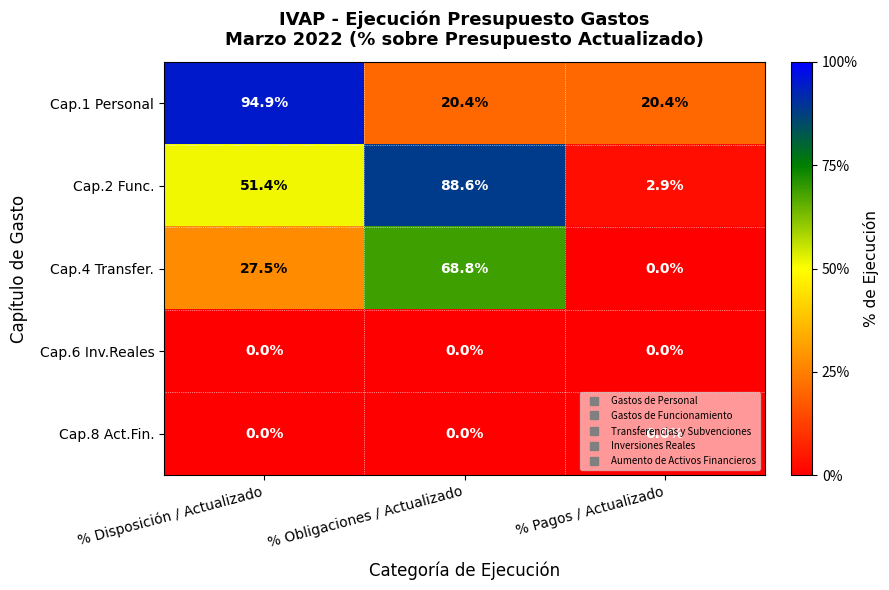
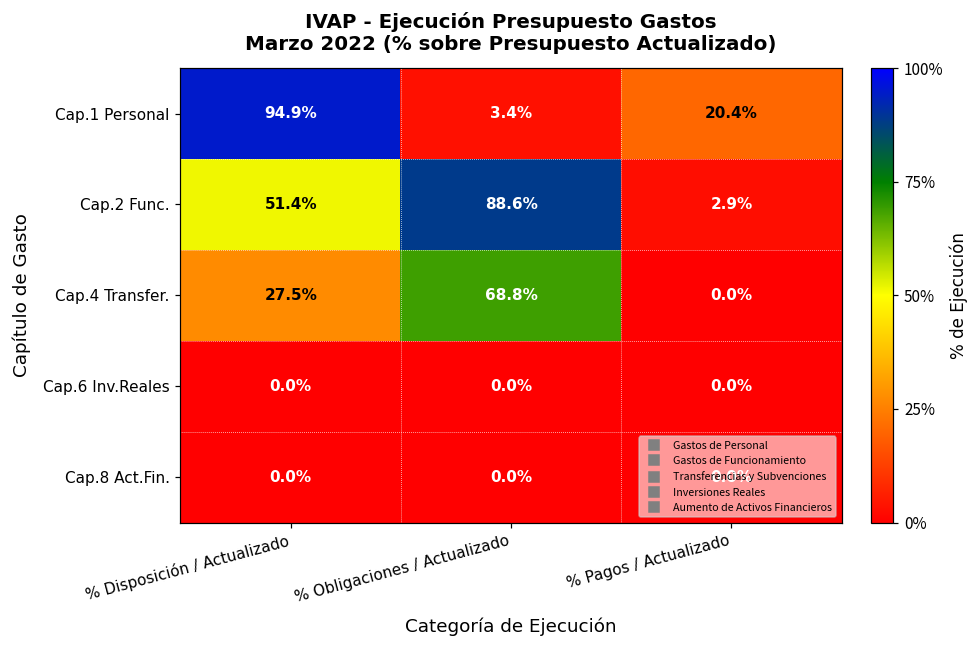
Cap.1 Personal, % Obligaciones / Actualizado: 20.4% -> 3.4%
